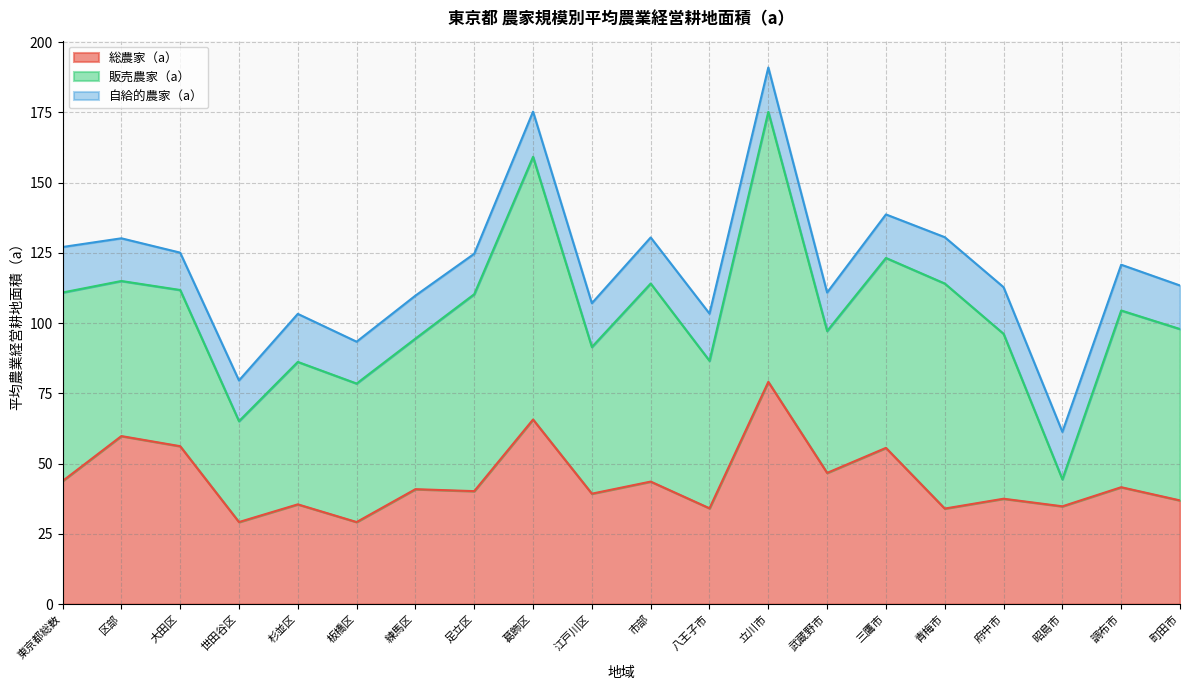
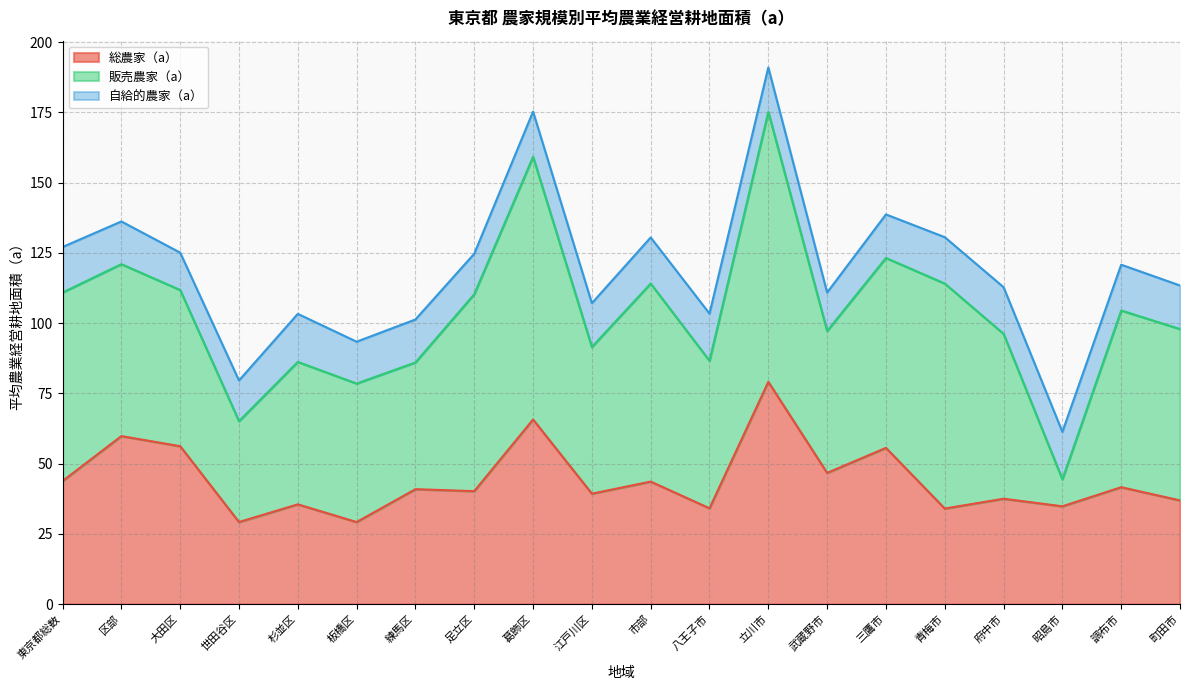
販売農家（a）, 区部: 55 -> 61
販売農家（a）, 練馬区: 54 -> 45
